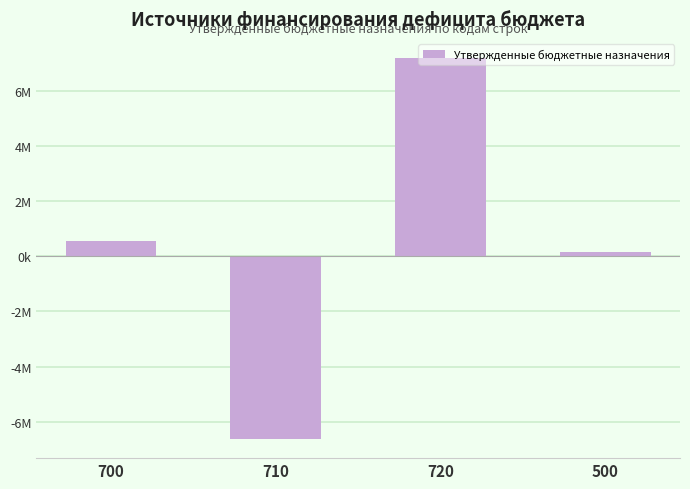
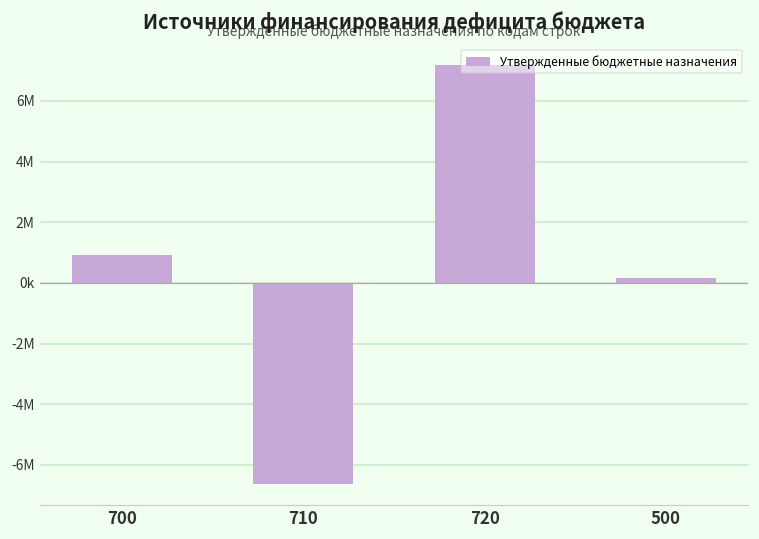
700: 600000 -> 900000
